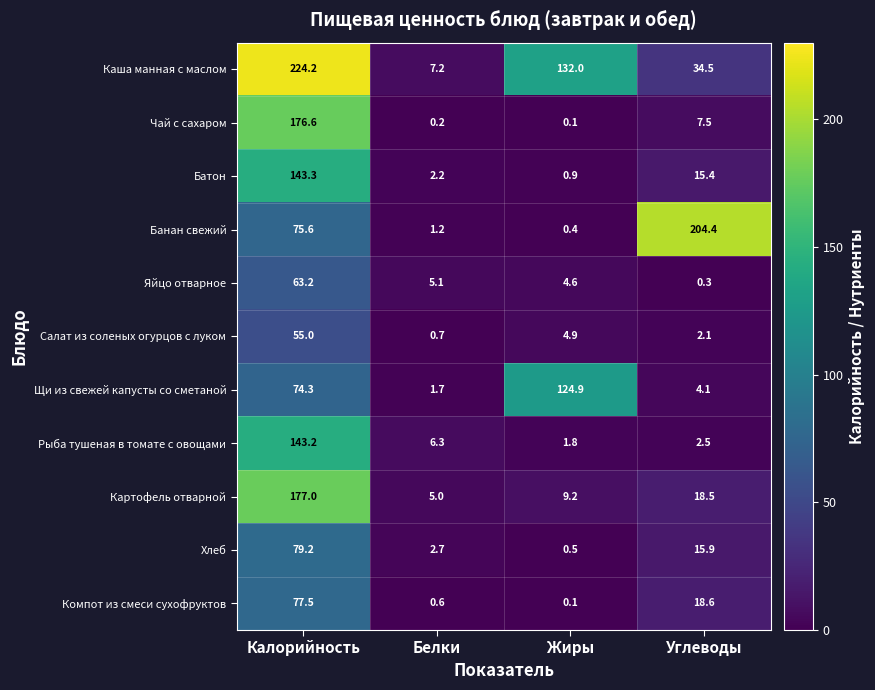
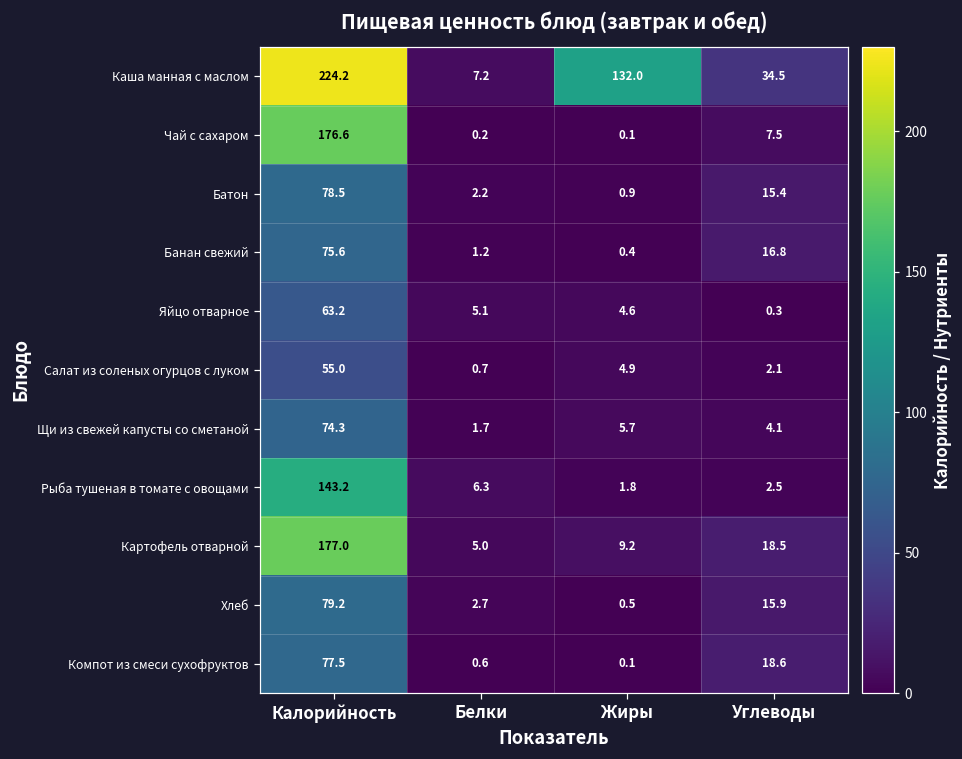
Батон, Калорийность: 143.3 -> 78.5
Банан свежий, Углеводы: 204.4 -> 16.8
Щи из свежей капусты со сметаной, Жиры: 124.9 -> 5.7
